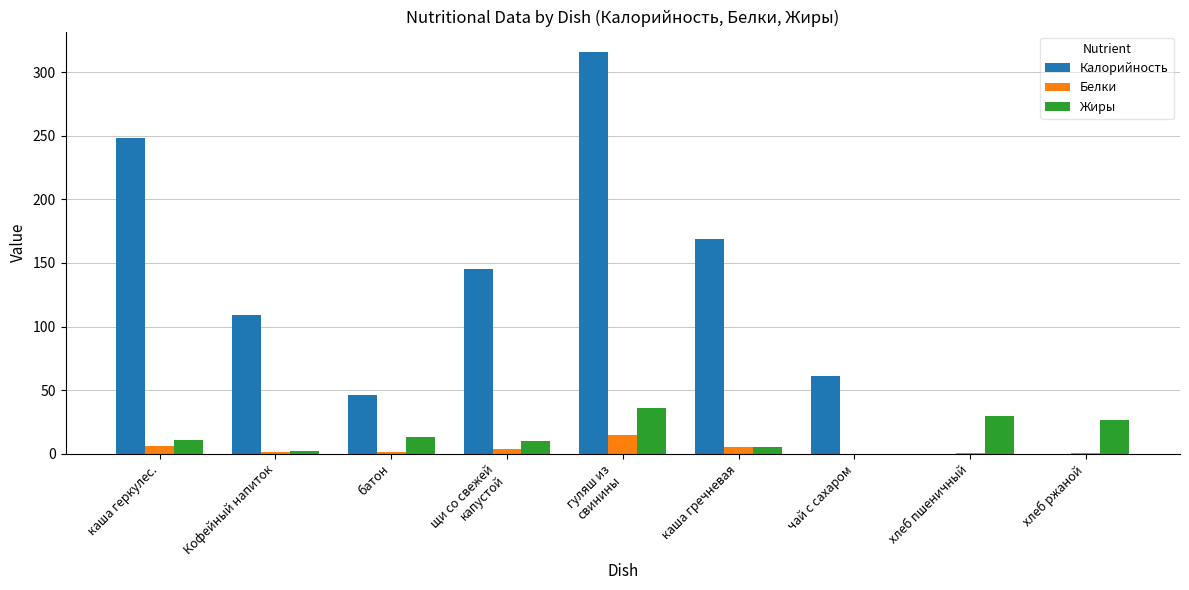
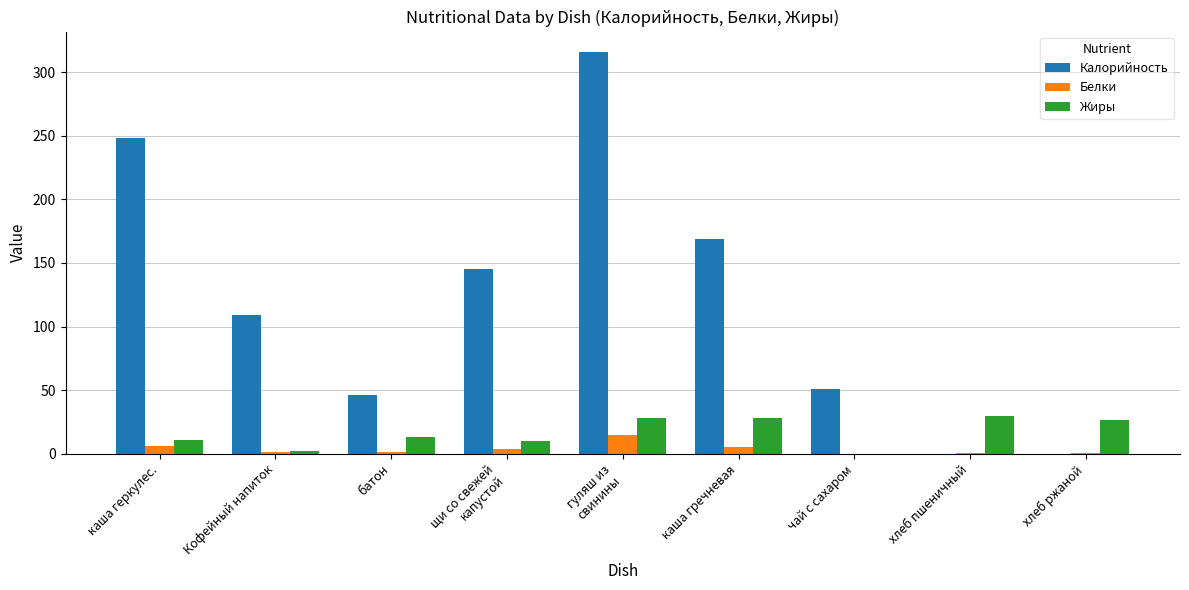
Жиры, гуляш из свинины: 36 -> 28
Жиры, каша гречневая: 5 -> 28
Калорийность, чай с сахаром: 61 -> 51
